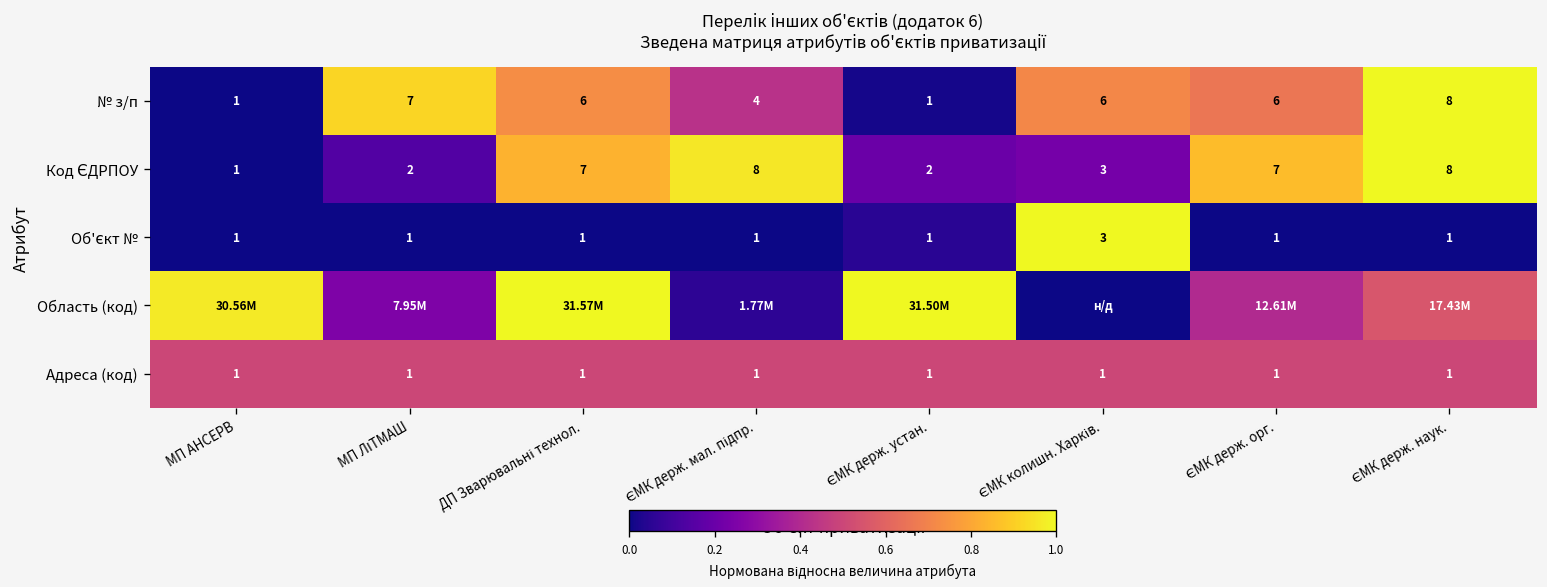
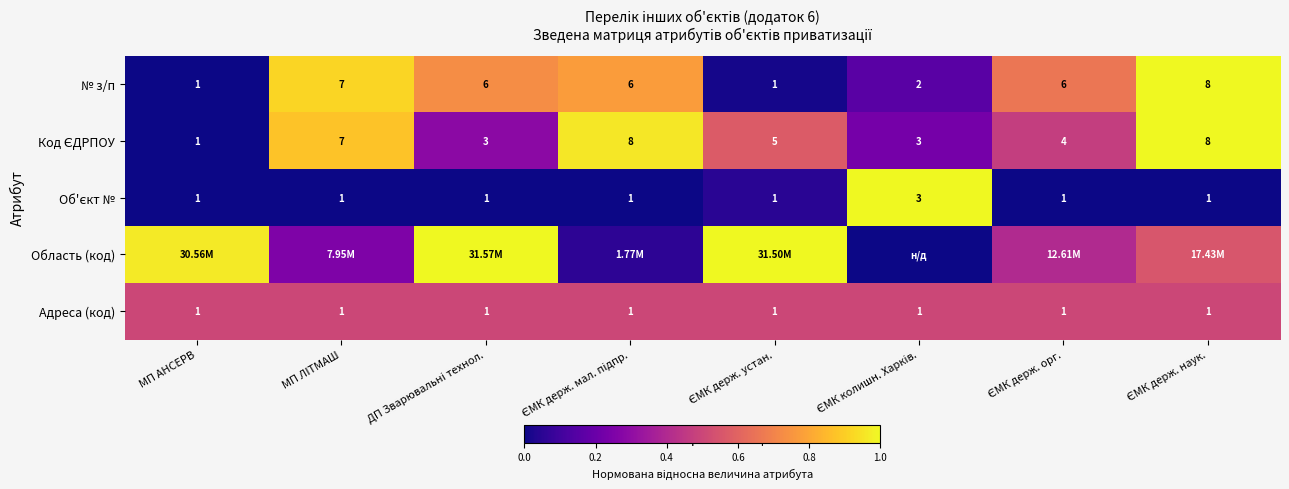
№ з/п, ЄМК держ. мал. підпр.: 4 -> 6
№ з/п, ЄМК колишн. Харків.: 6 -> 2
Код ЄДРПОУ, МП ЛІТМАШ: 2 -> 7
Код ЄДРПОУ, ДП Зварювальні технол.: 7 -> 3
Код ЄДРПОУ, ЄМК держ. устан.: 2 -> 5
Код ЄДРПОУ, ЄМК держ. орг.: 7 -> 4
